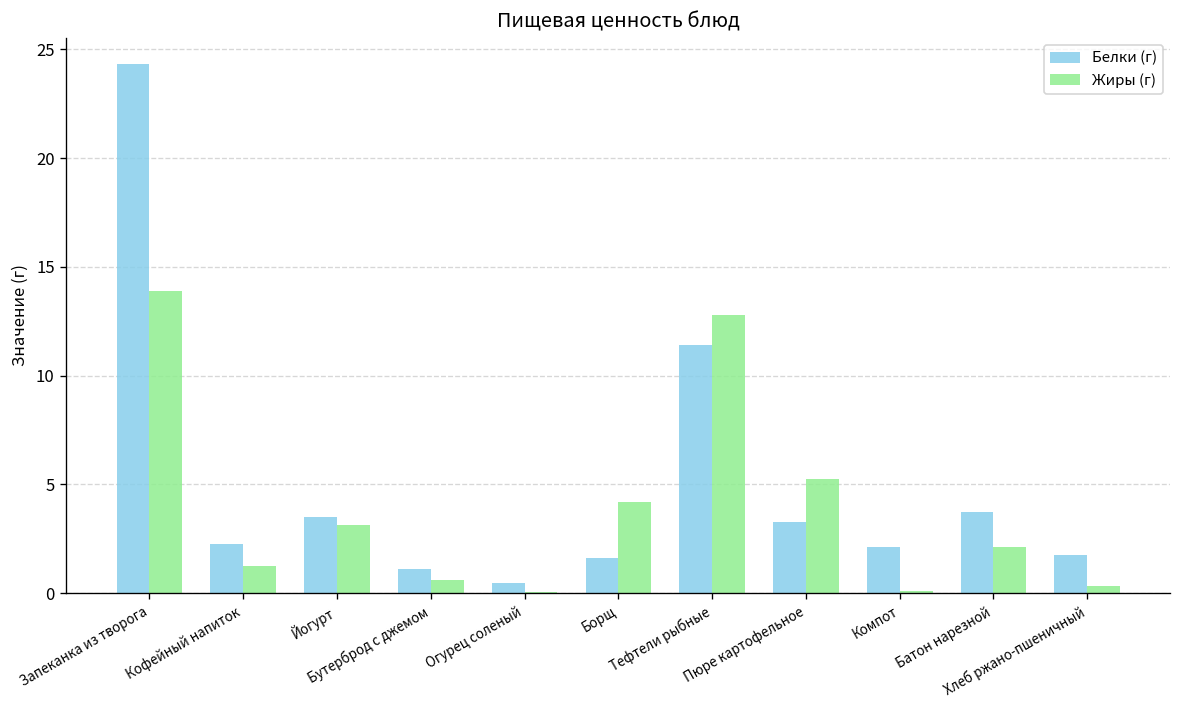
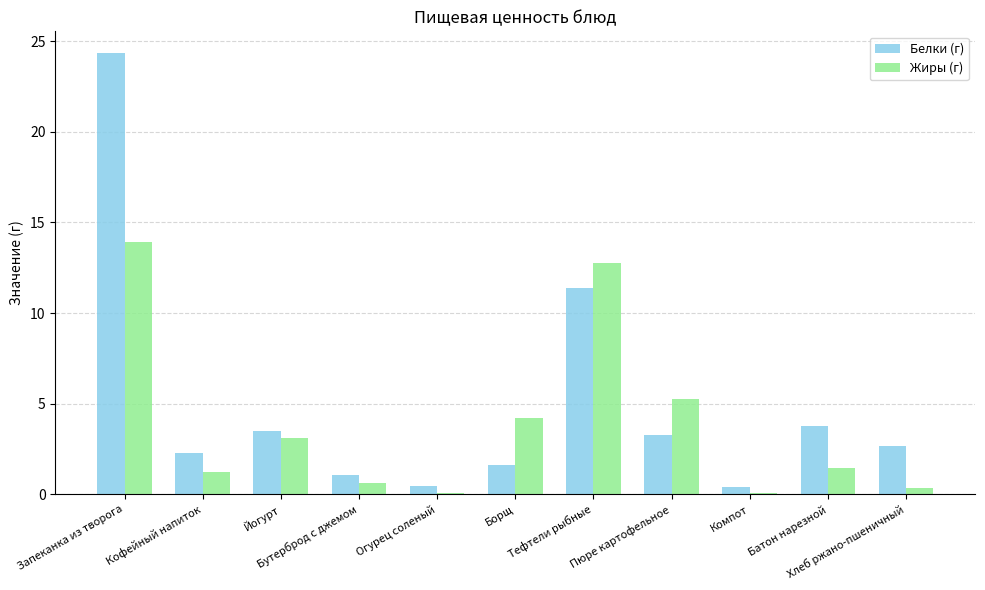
Белки (г), Компот: 2.1 -> 0.4
Жиры (г), Батон нарезной: 2.1 -> 1.5
Белки (г), Хлеб ржано-пшеничный: 1.7 -> 2.7
